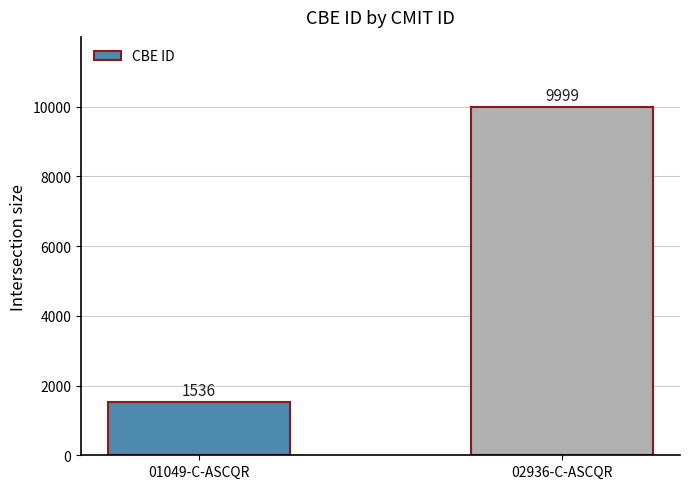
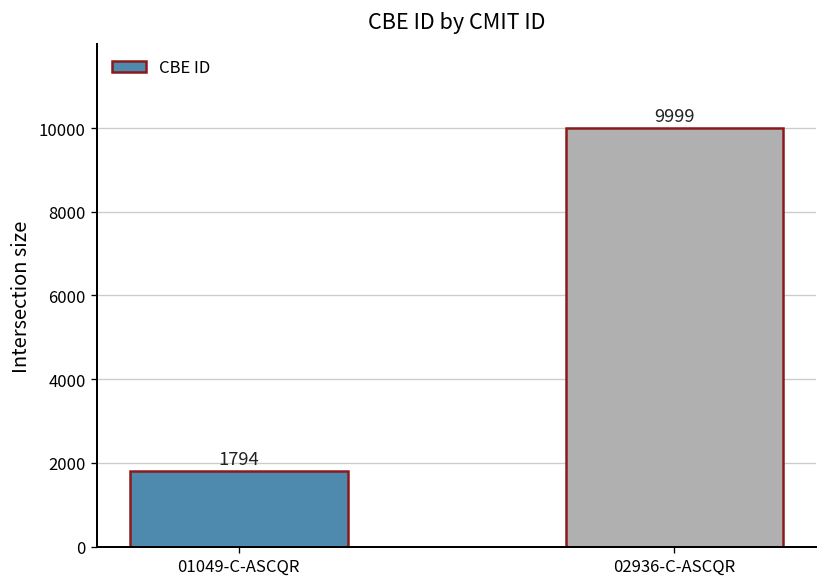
01049-C-ASCQR: 1536 -> 1794
